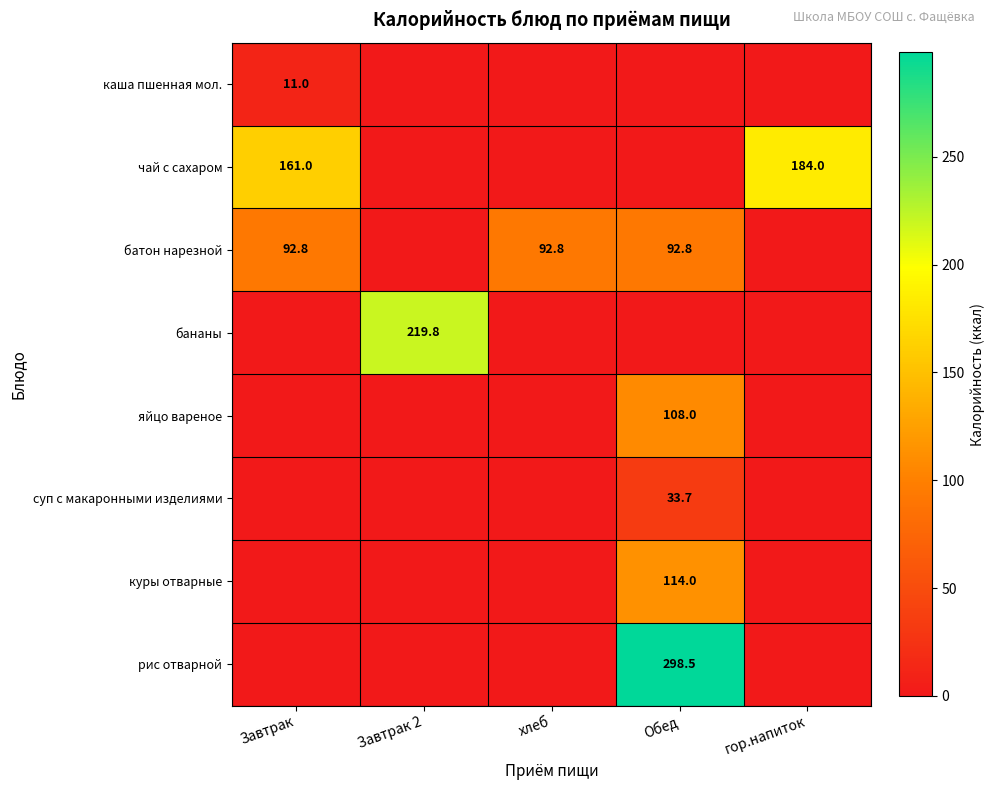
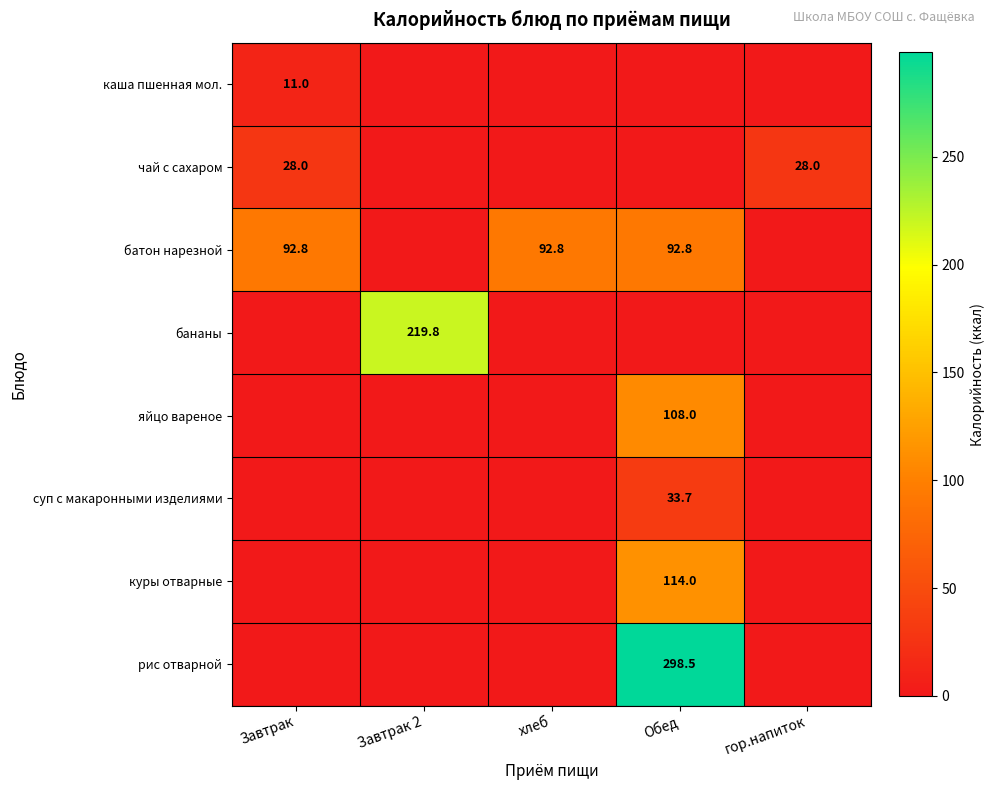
чай с сахаром, Завтрак: 161.0 -> 28.0
чай с сахаром, гор.напиток: 184.0 -> 28.0
